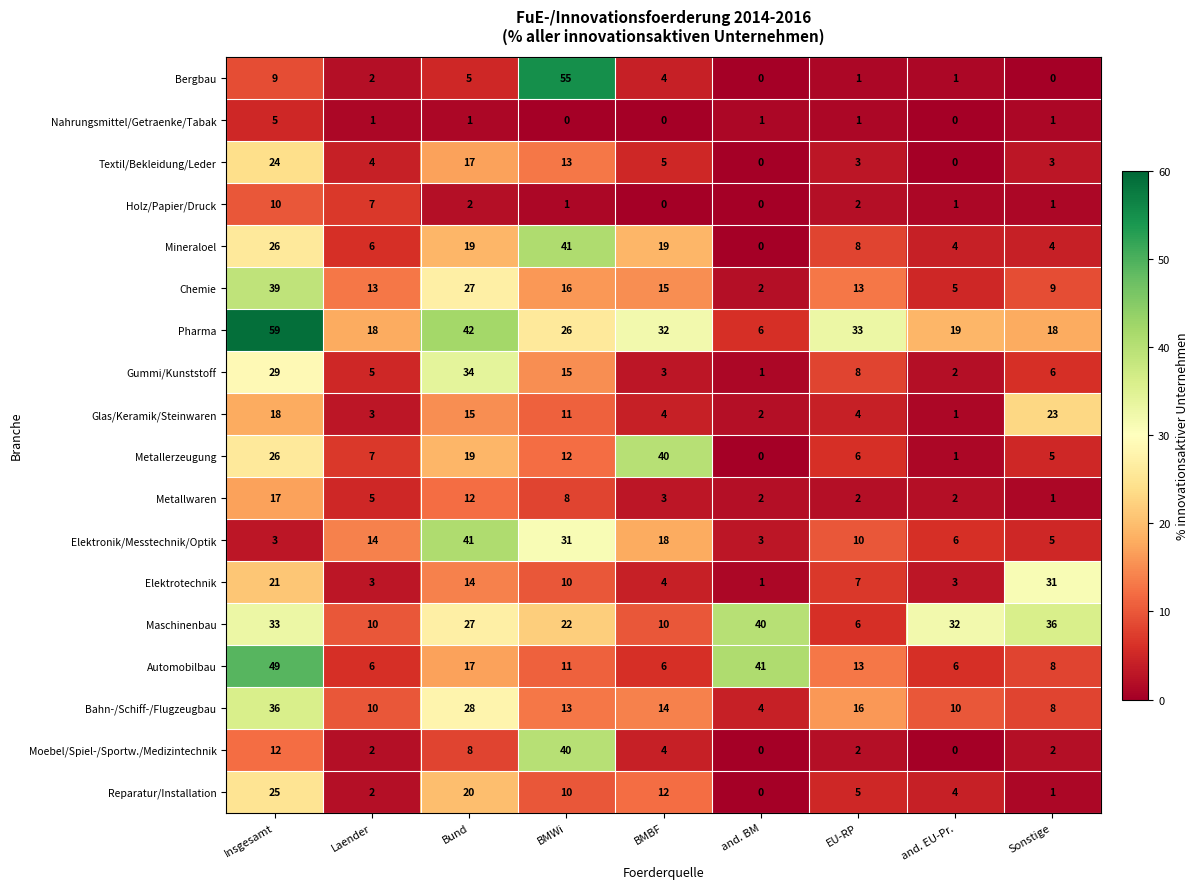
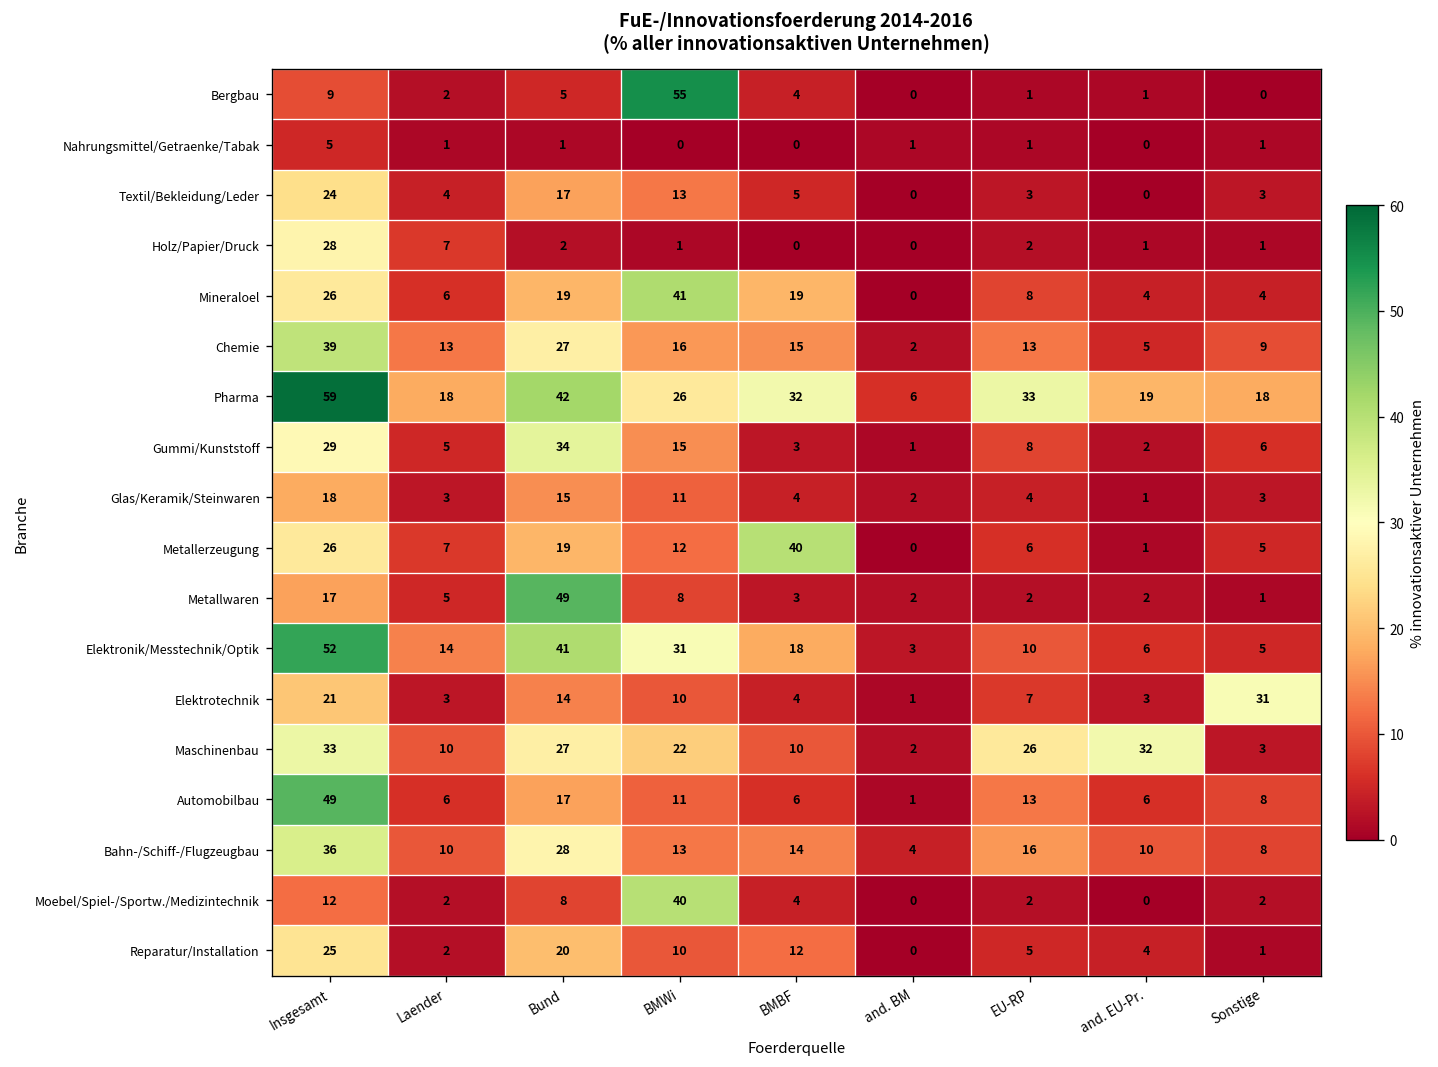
Holz/Papier/Druck, Insgesamt: 10 -> 28
Glas/Keramik/Steinwaren, Sonstige: 23 -> 3
Metallwaren, Bund: 12 -> 49
Elektronik/Messtechnik/Optik, Insgesamt: 3 -> 52
Maschinenbau, and. BM: 40 -> 2
Maschinenbau, EU-RP: 6 -> 26
Maschinenbau, Sonstige: 36 -> 3
Automobilbau, and. BM: 41 -> 1
